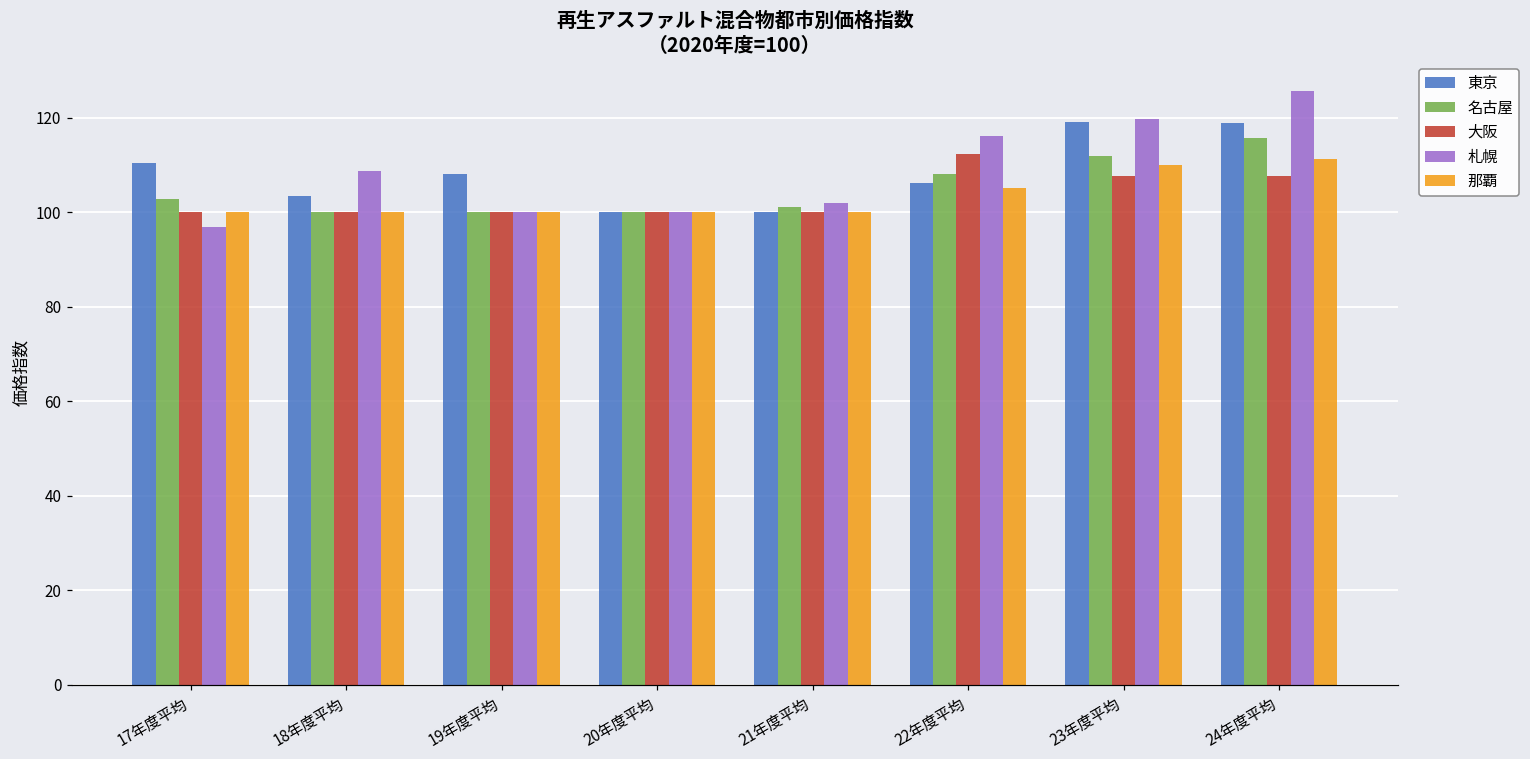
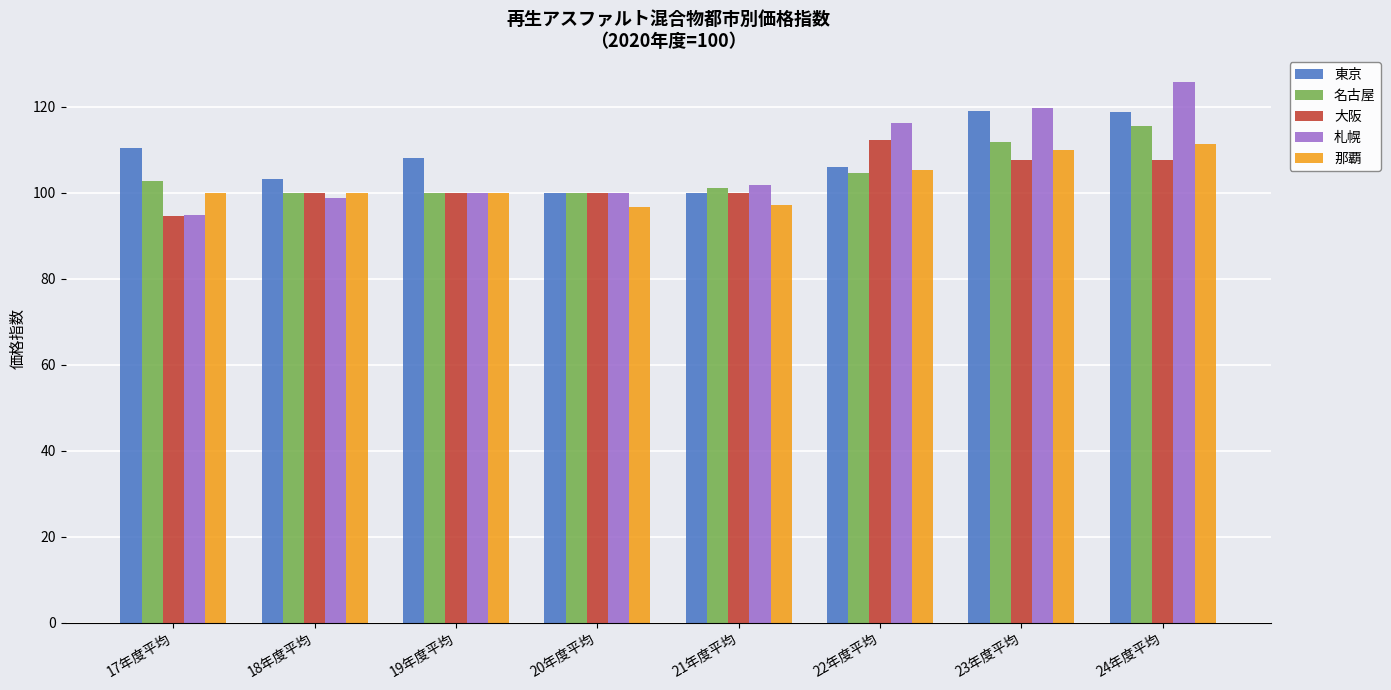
大阪, 17年度平均: 100 -> 95
札幌, 17年度平均: 97 -> 95
札幌, 18年度平均: 109 -> 99
那覇, 20年度平均: 100 -> 97
那覇, 21年度平均: 100 -> 97
名古屋, 22年度平均: 108 -> 105
